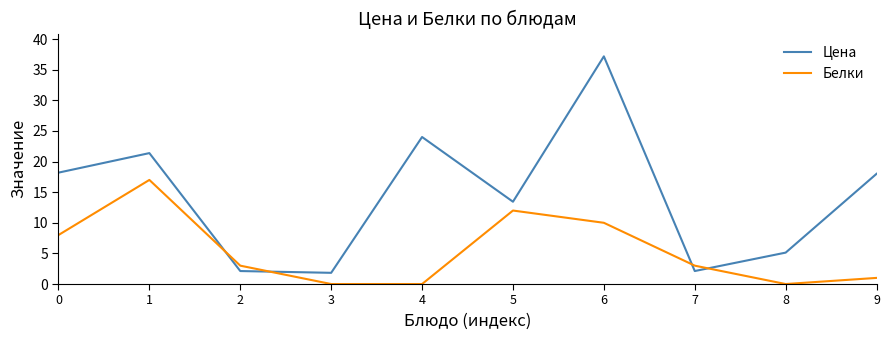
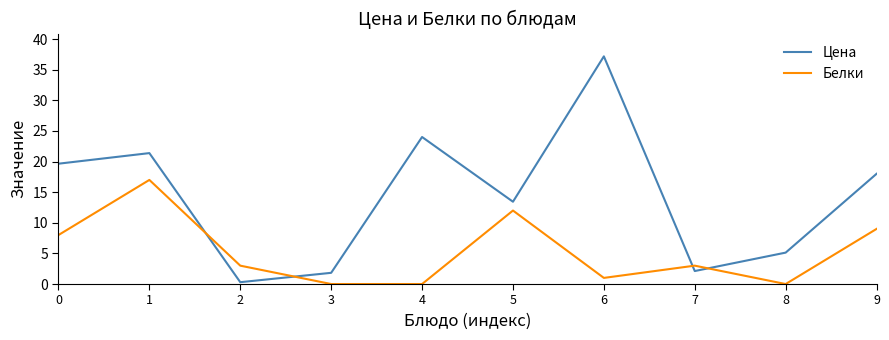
Цена, 0: 18 -> 20
Цена, 2: 2 -> 0
Белки, 6: 10 -> 1
Белки, 9: 1 -> 9
